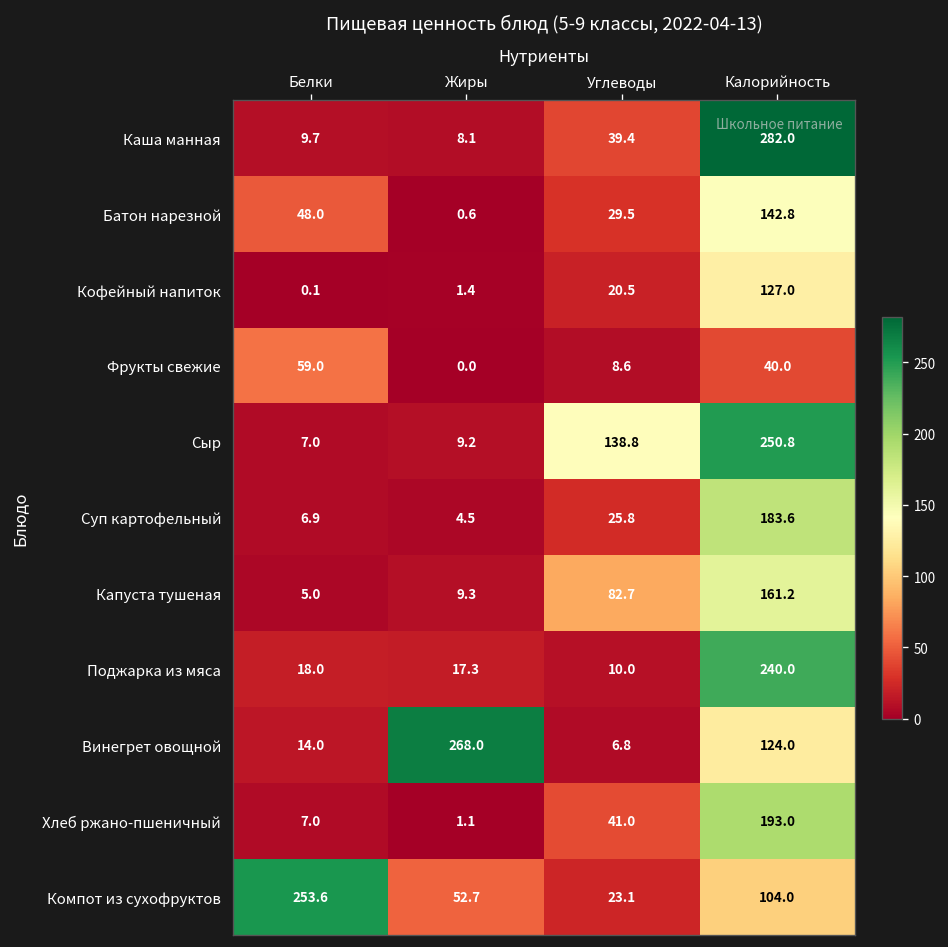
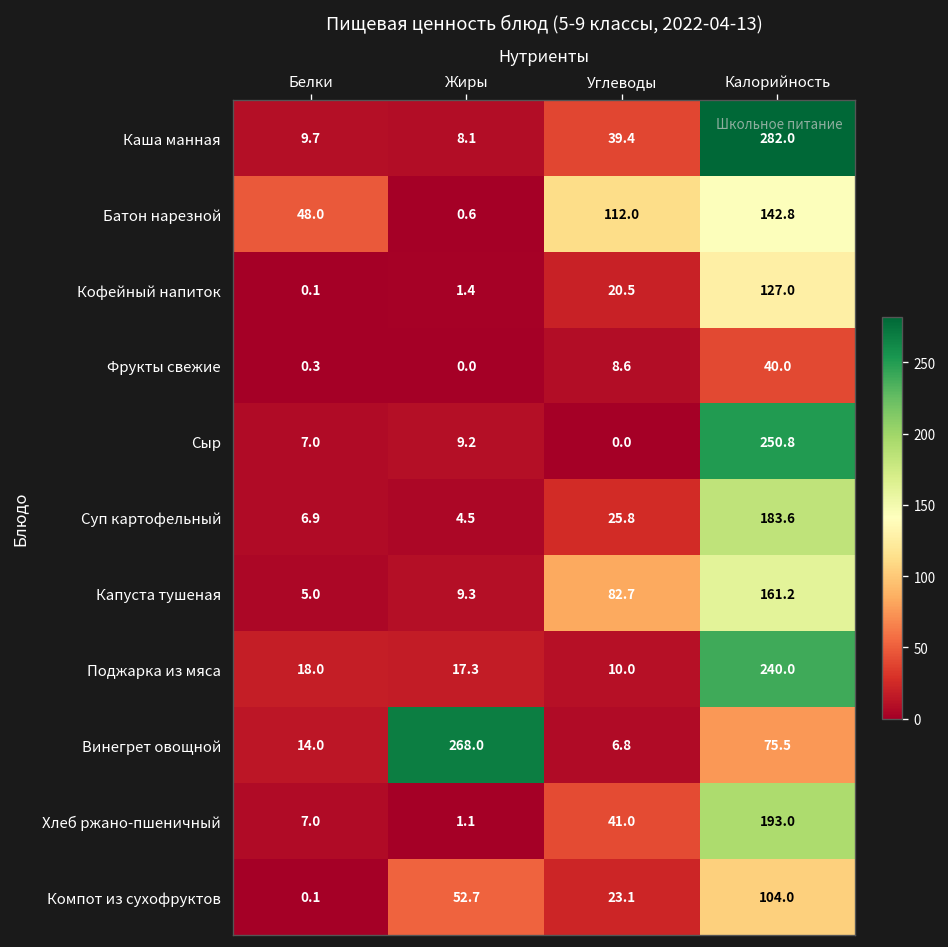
Батон нарезной, Углеводы: 29.5 -> 112.0
Фрукты свежие, Белки: 59.0 -> 0.3
Сыр, Углеводы: 138.8 -> 0.0
Винегрет овощной, Калорийность: 124.0 -> 75.5
Компот из сухофруктов, Белки: 253.6 -> 0.1
